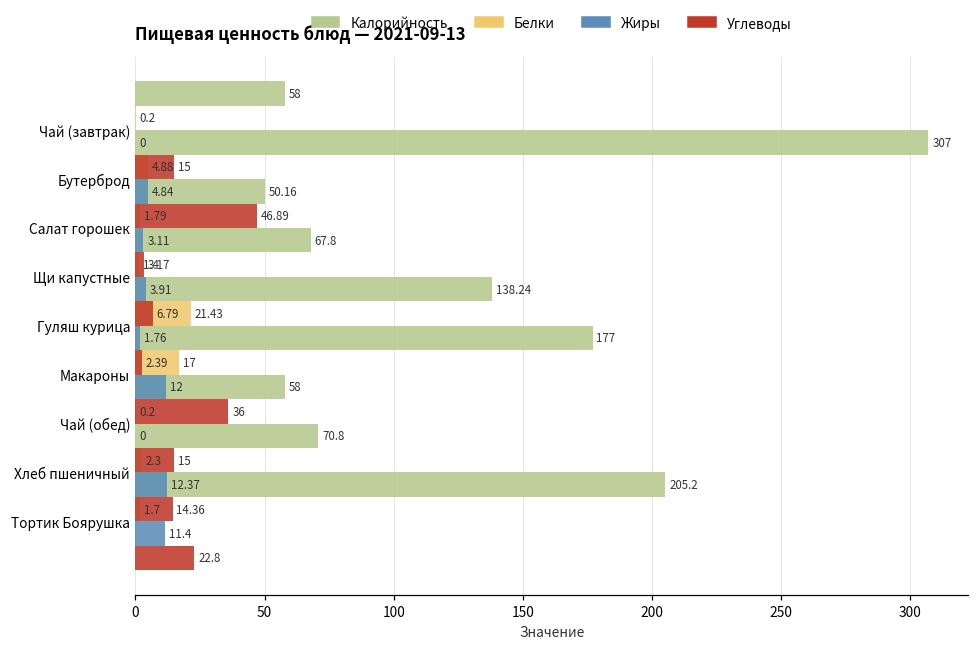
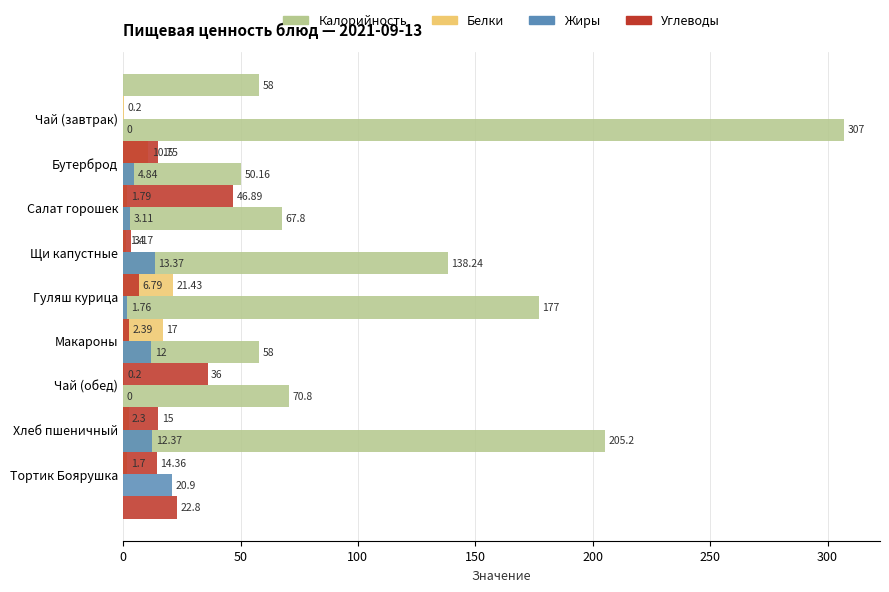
Белки, Бутерброд: 4.88 -> 10.75
Жиры, Щи капустные: 3.91 -> 13.37
Жиры, Тортик Боярушка: 11.4 -> 20.9
